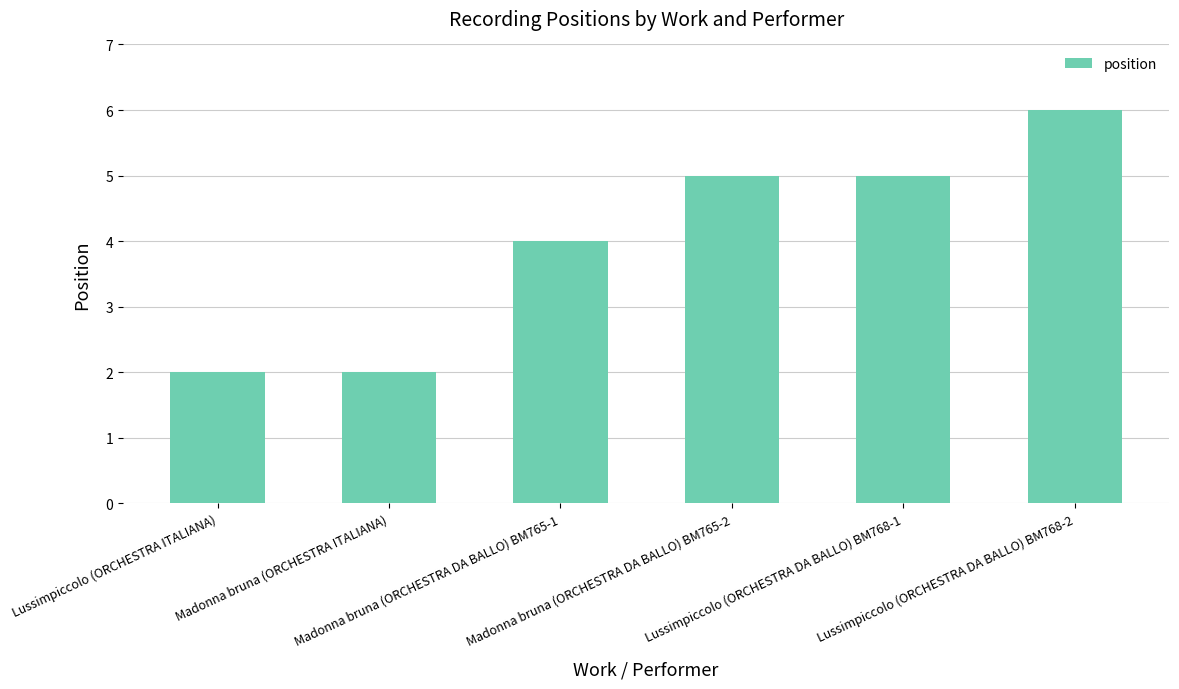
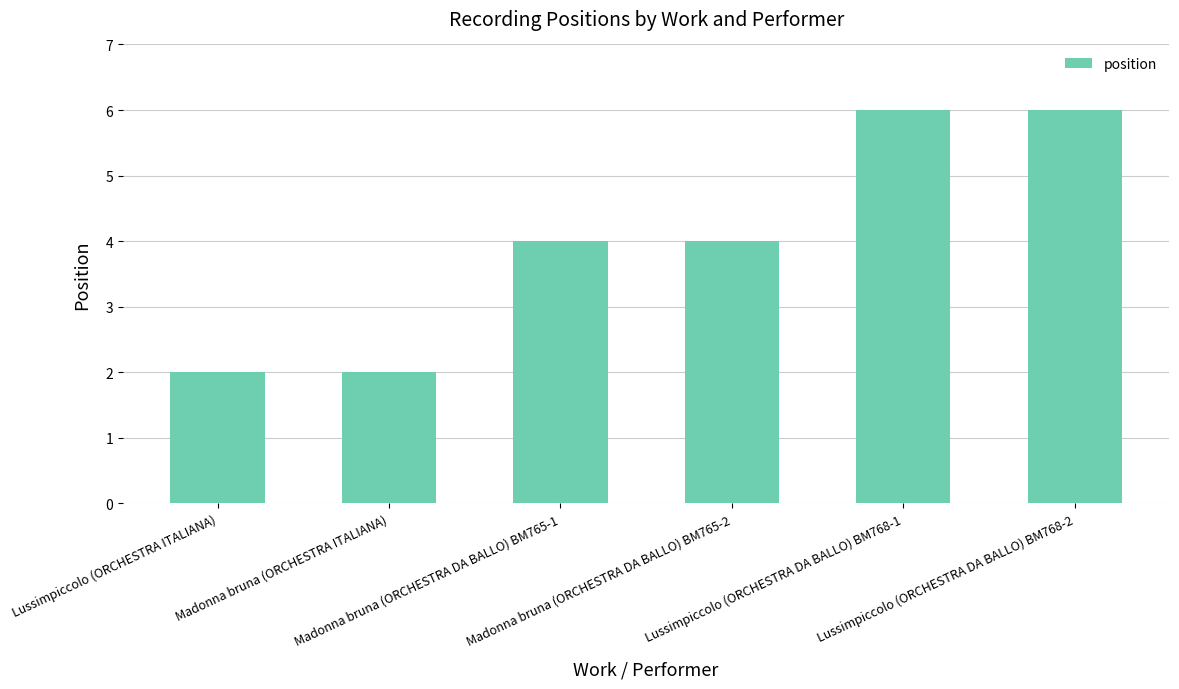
Madonna bruna (ORCHESTRA DA BALLO) BM765-2: 5 -> 4
Lussimpiccolo (ORCHESTRA DA BALLO) BM768-1: 5 -> 6
